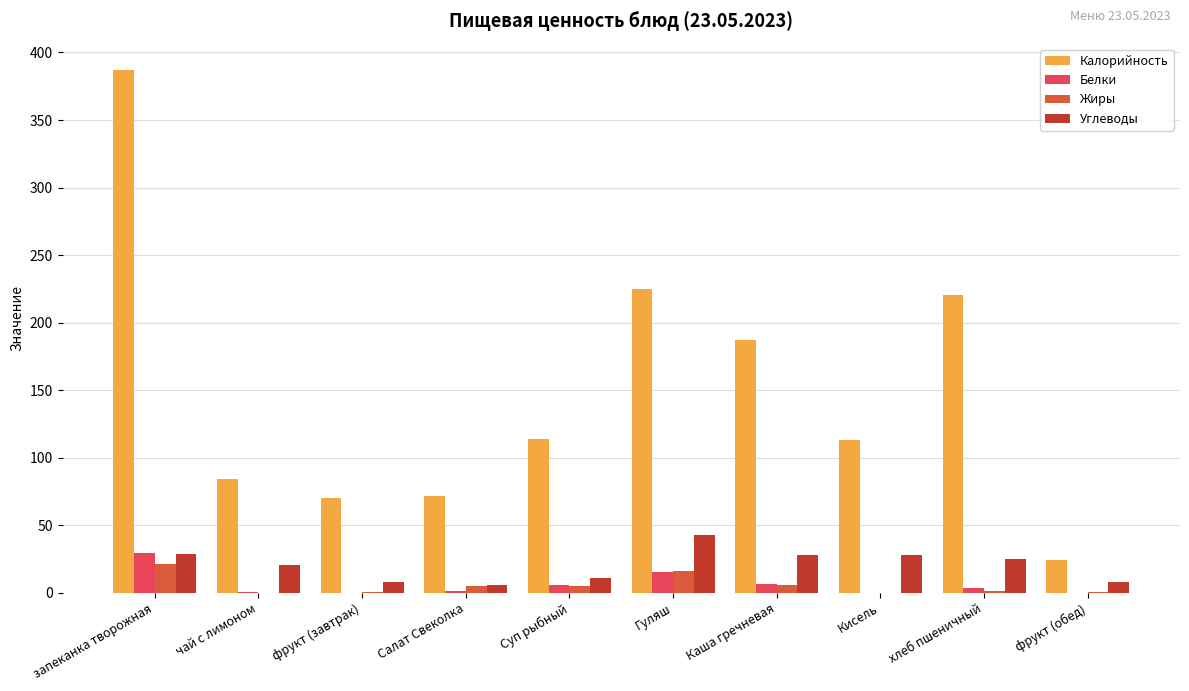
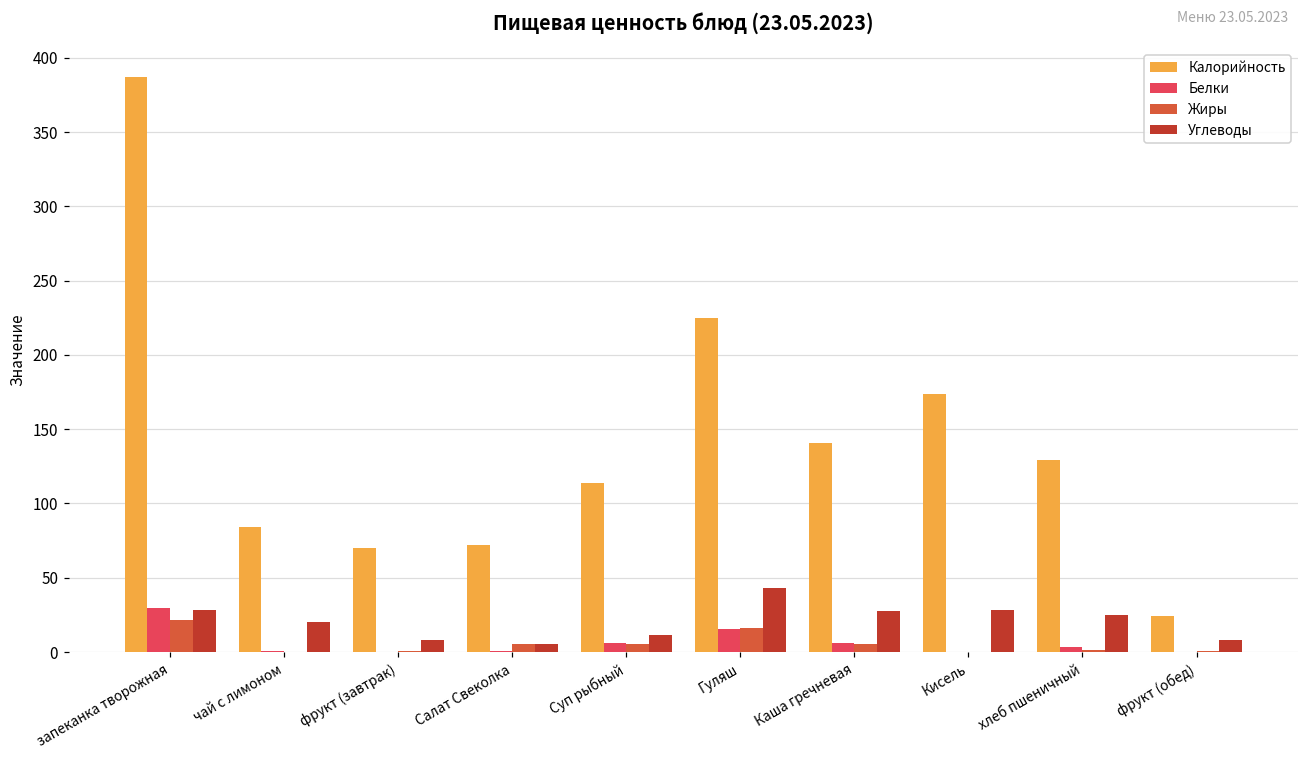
Калорийность, Каша гречневая: 187 -> 141
Калорийность, Кисель: 113 -> 173
Калорийность, хлеб пшеничный: 221 -> 129
